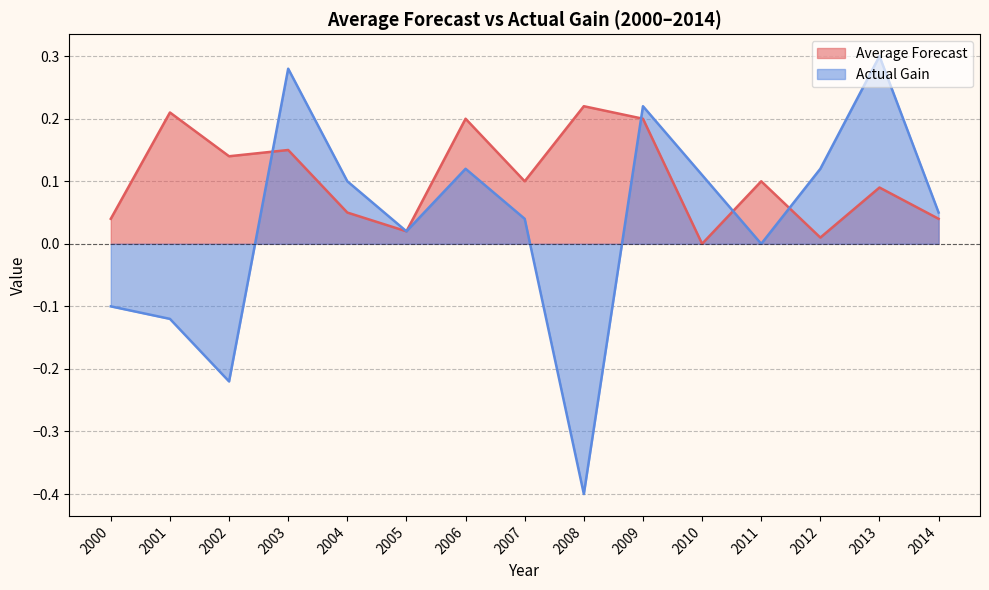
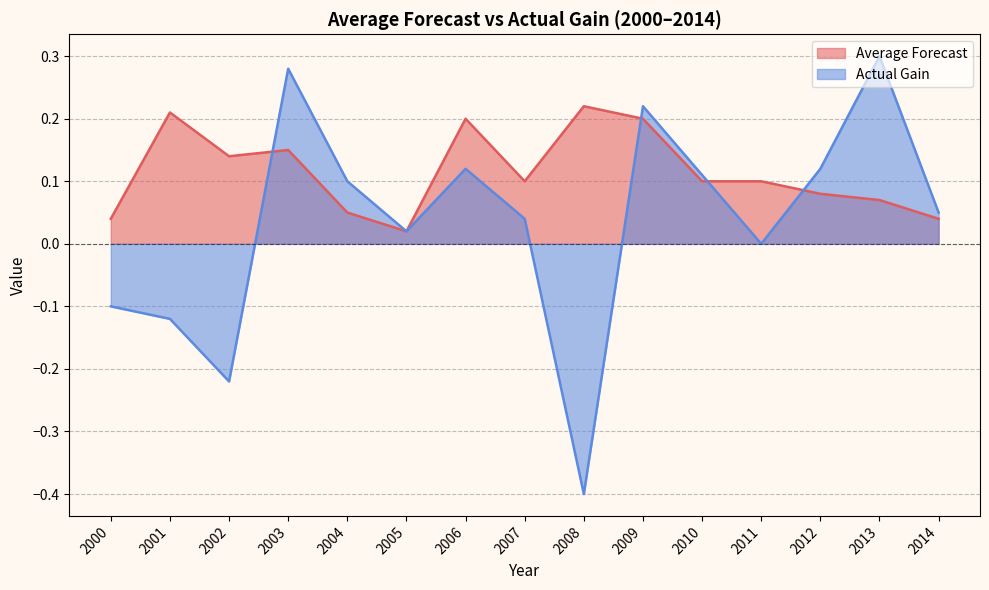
Average Forecast, 2010: 0.0 -> 0.1
Average Forecast, 2012: 0.01 -> 0.08
Average Forecast, 2013: 0.09 -> 0.07
